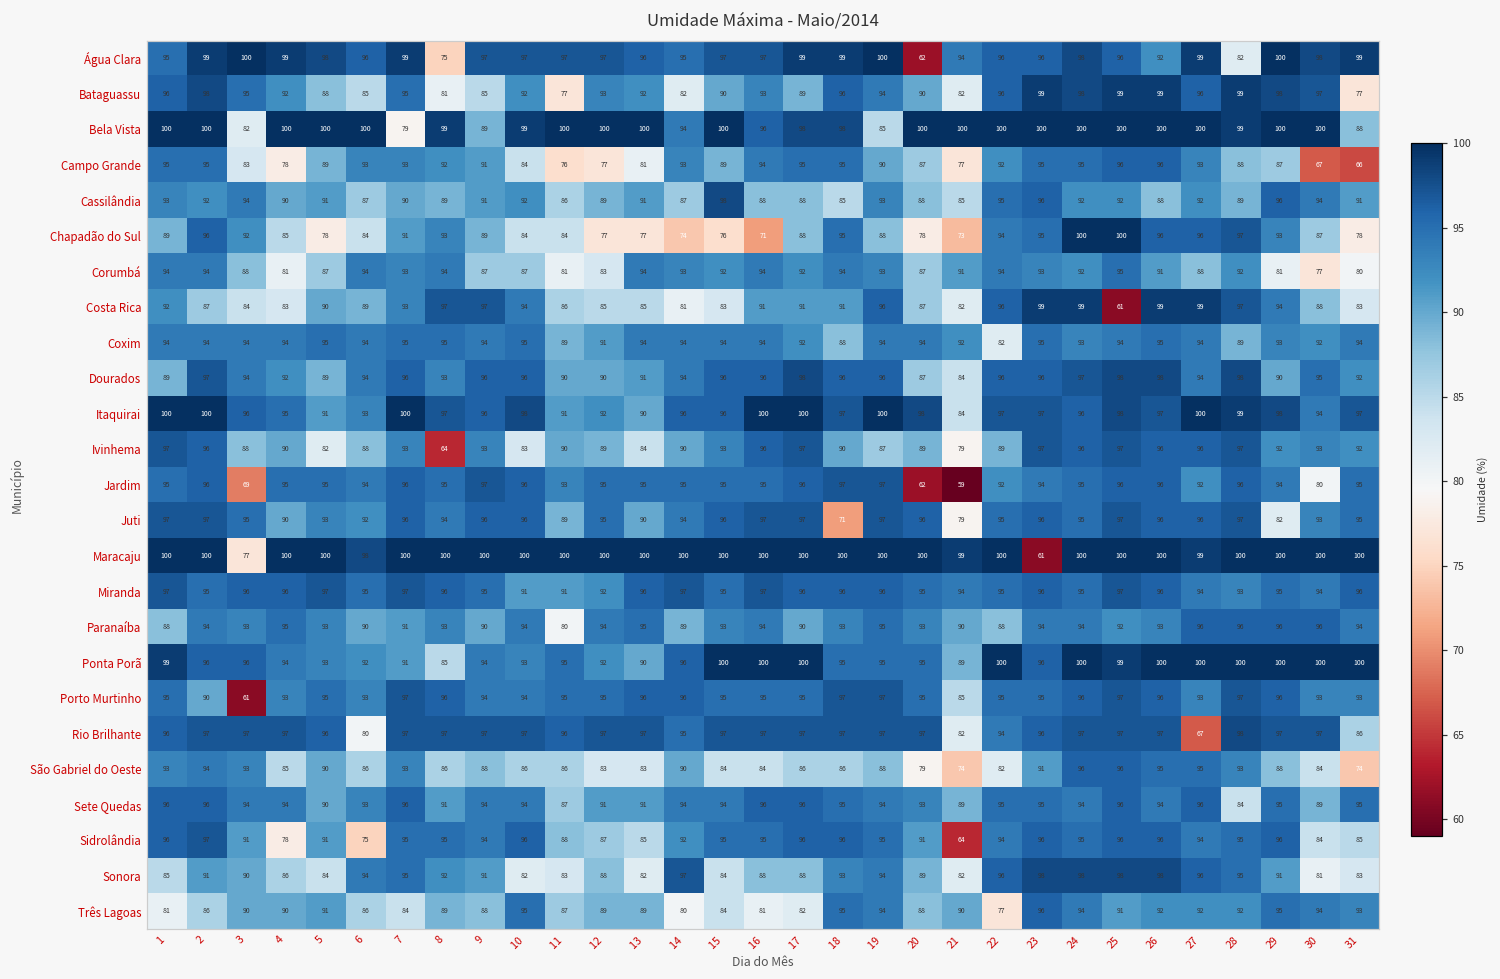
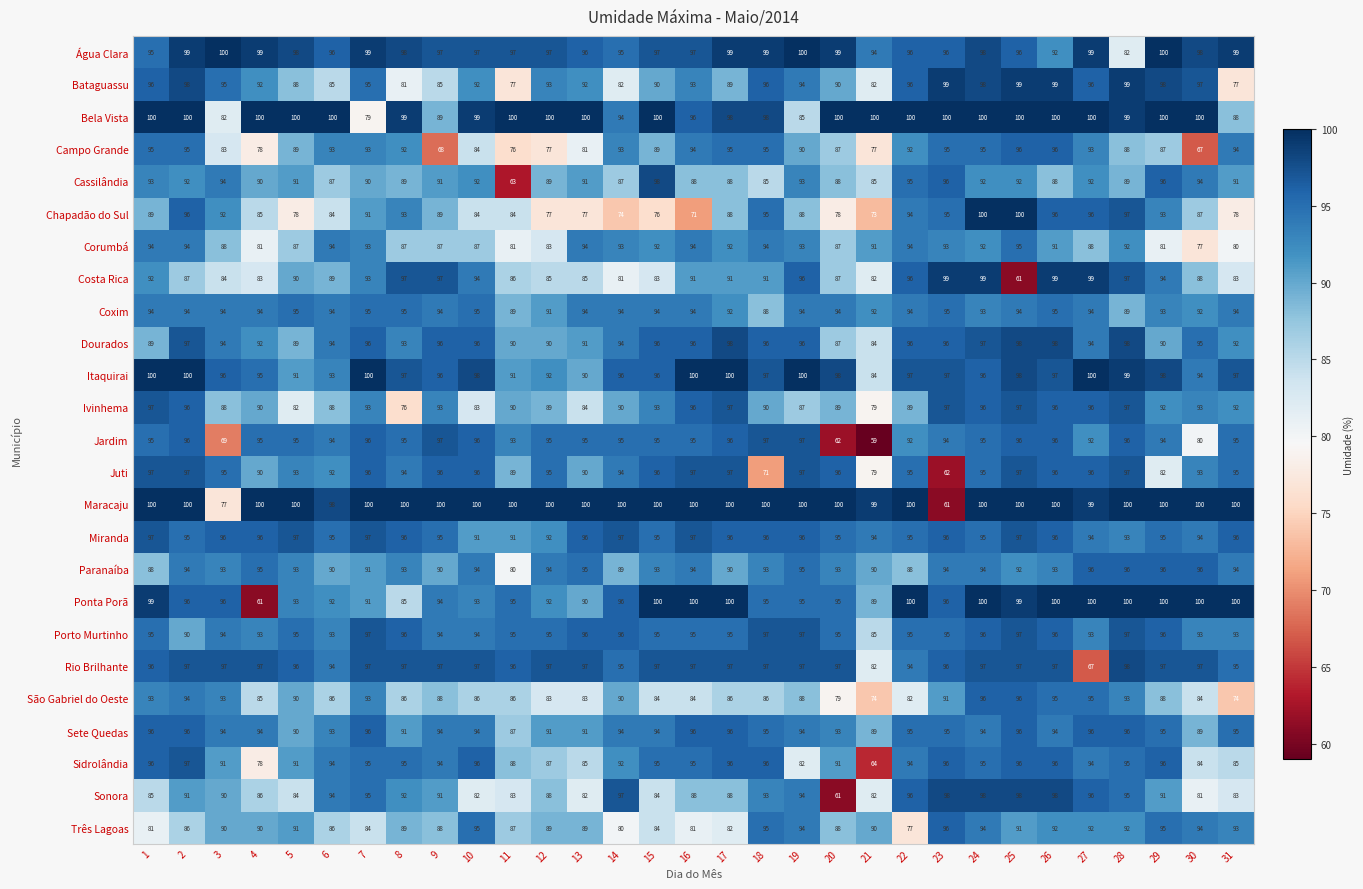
Água Clara, 8: 75 -> 98
Água Clara, 20: 62 -> 99
Campo Grande, 9: 91 -> 68
Campo Grande, 31: 66 -> 94
Cassilândia, 11: 86 -> 63
Corumbá, 8: 94 -> 87
Coxim, 22: 82 -> 94
Ivinhema, 8: 64 -> 76
Juti, 23: 96 -> 62
Ponta Porã, 4: 94 -> 61
Porto Murtinho, 3: 61 -> 94
Rio Brilhante, 6: 80 -> 94
Rio Brilhante, 31: 86 -> 95
Sete Quedas, 28: 84 -> 96
Sidrolândia, 6: 75 -> 94
Sidrolândia, 19: 95 -> 82
Sonora, 20: 89 -> 61
